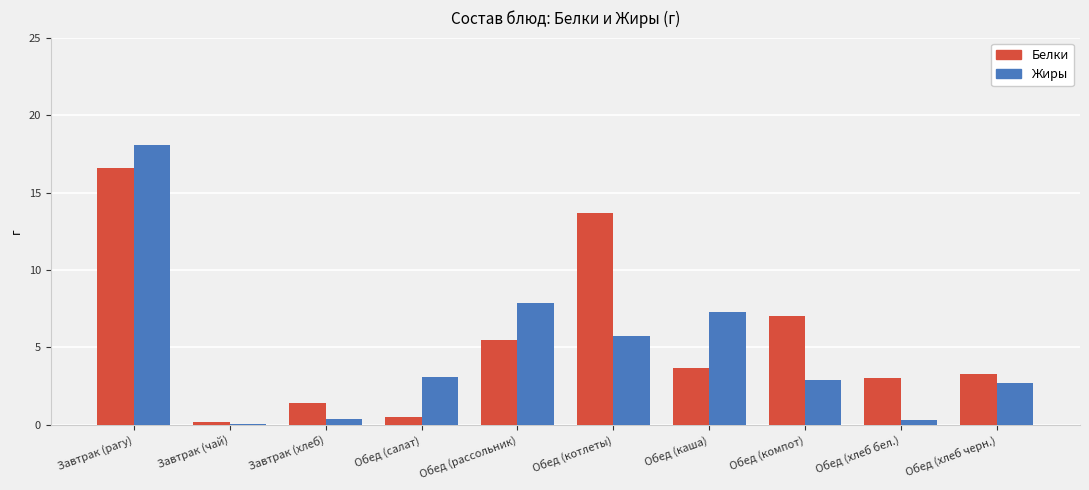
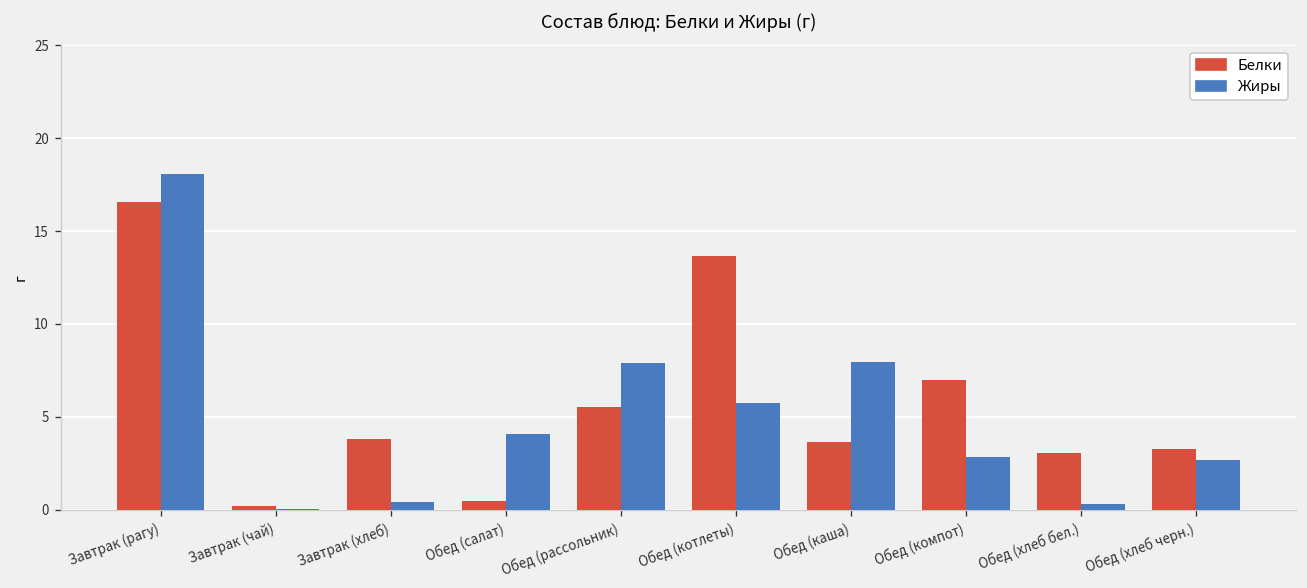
Белки, Завтрак (хлеб): 1.4 -> 3.8
Жиры, Обед (салат): 3.1 -> 4.1
Жиры, Обед (каша): 7.3 -> 7.9
